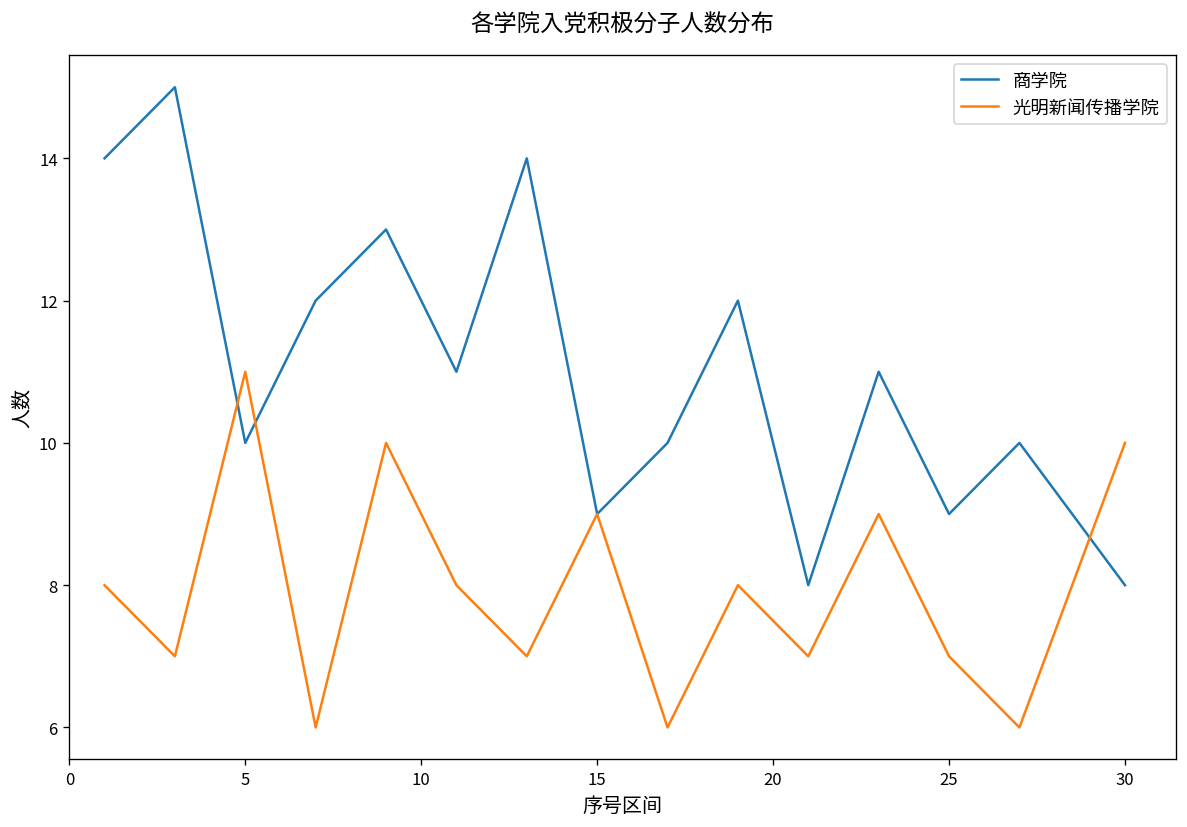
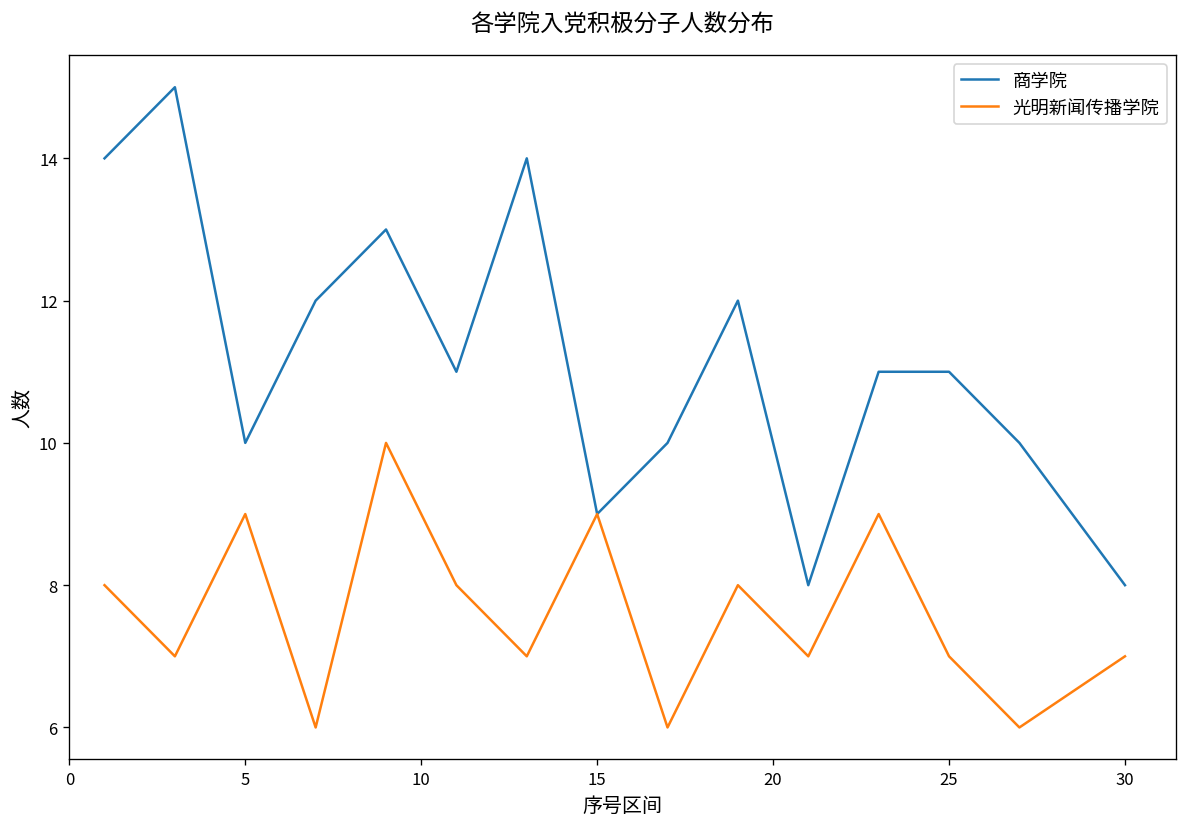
光明新闻传播学院, 5: 11 -> 9
商学院, 25: 9 -> 11
光明新闻传播学院, 30: 10 -> 7
